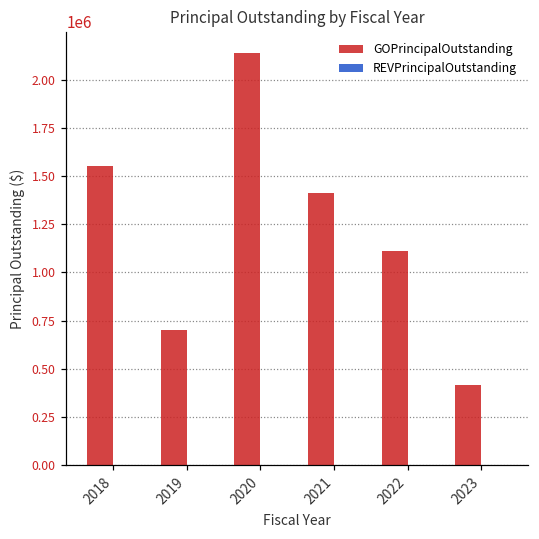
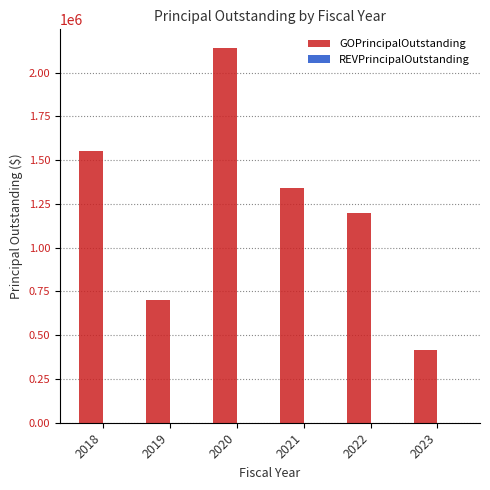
GOPrincipalOutstanding, 2021: 1410000 -> 1340000
GOPrincipalOutstanding, 2022: 1110000 -> 1200000
